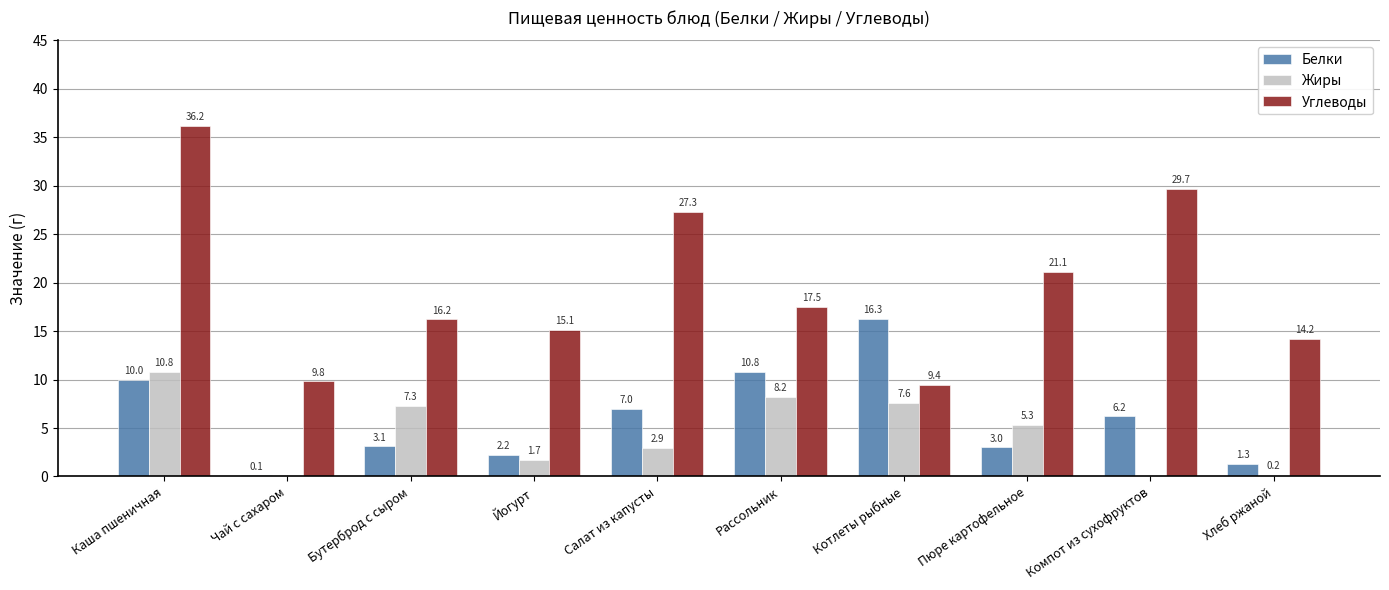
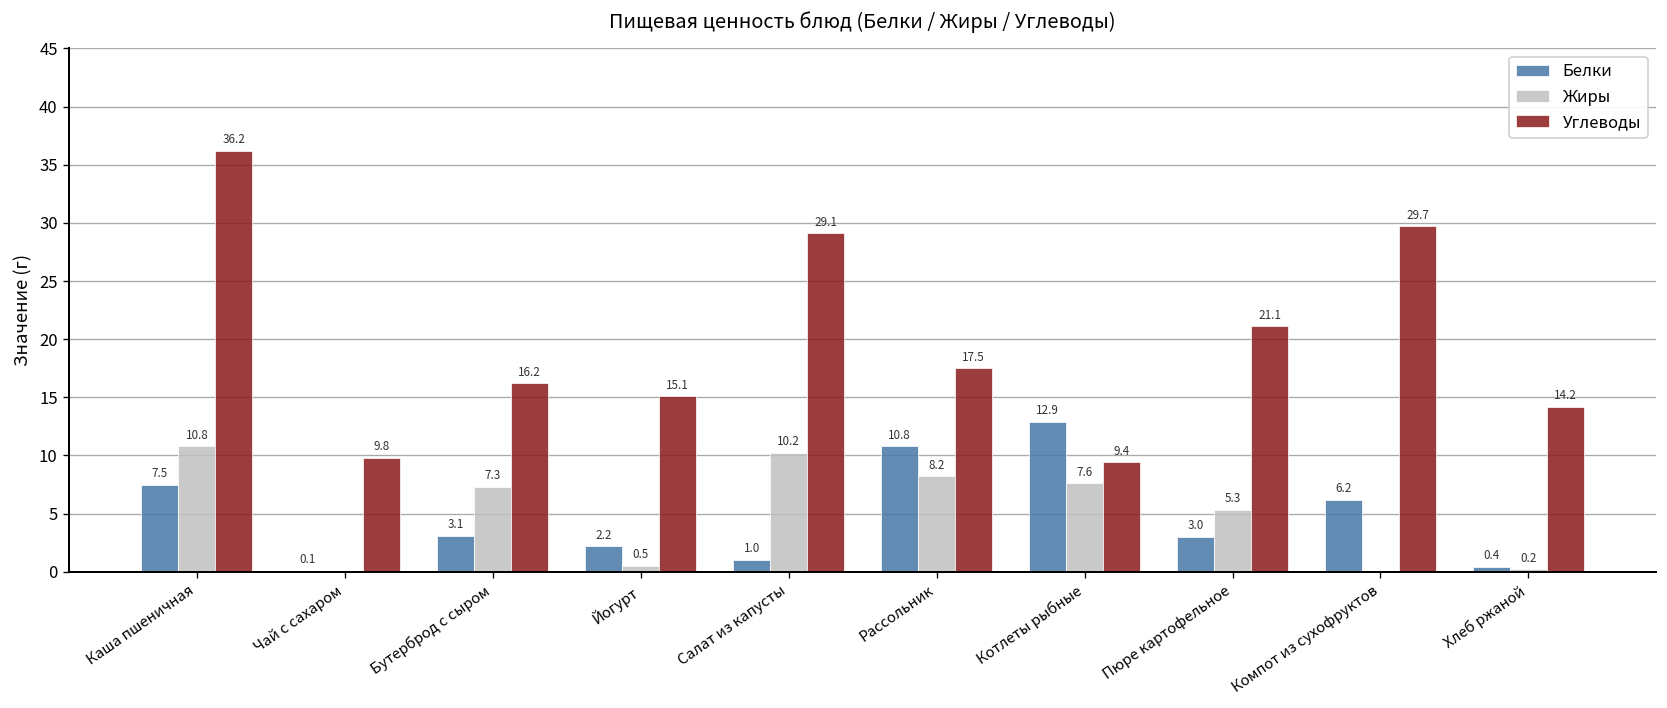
Белки, Каша пшеничная: 10.0 -> 7.5
Жиры, Йогурт: 1.7 -> 0.5
Белки, Салат из капусты: 7.0 -> 1.0
Жиры, Салат из капусты: 2.9 -> 10.2
Углеводы, Салат из капусты: 27.3 -> 29.1
Белки, Котлеты рыбные: 16.3 -> 12.9
Белки, Хлеб ржаной: 1.3 -> 0.4
